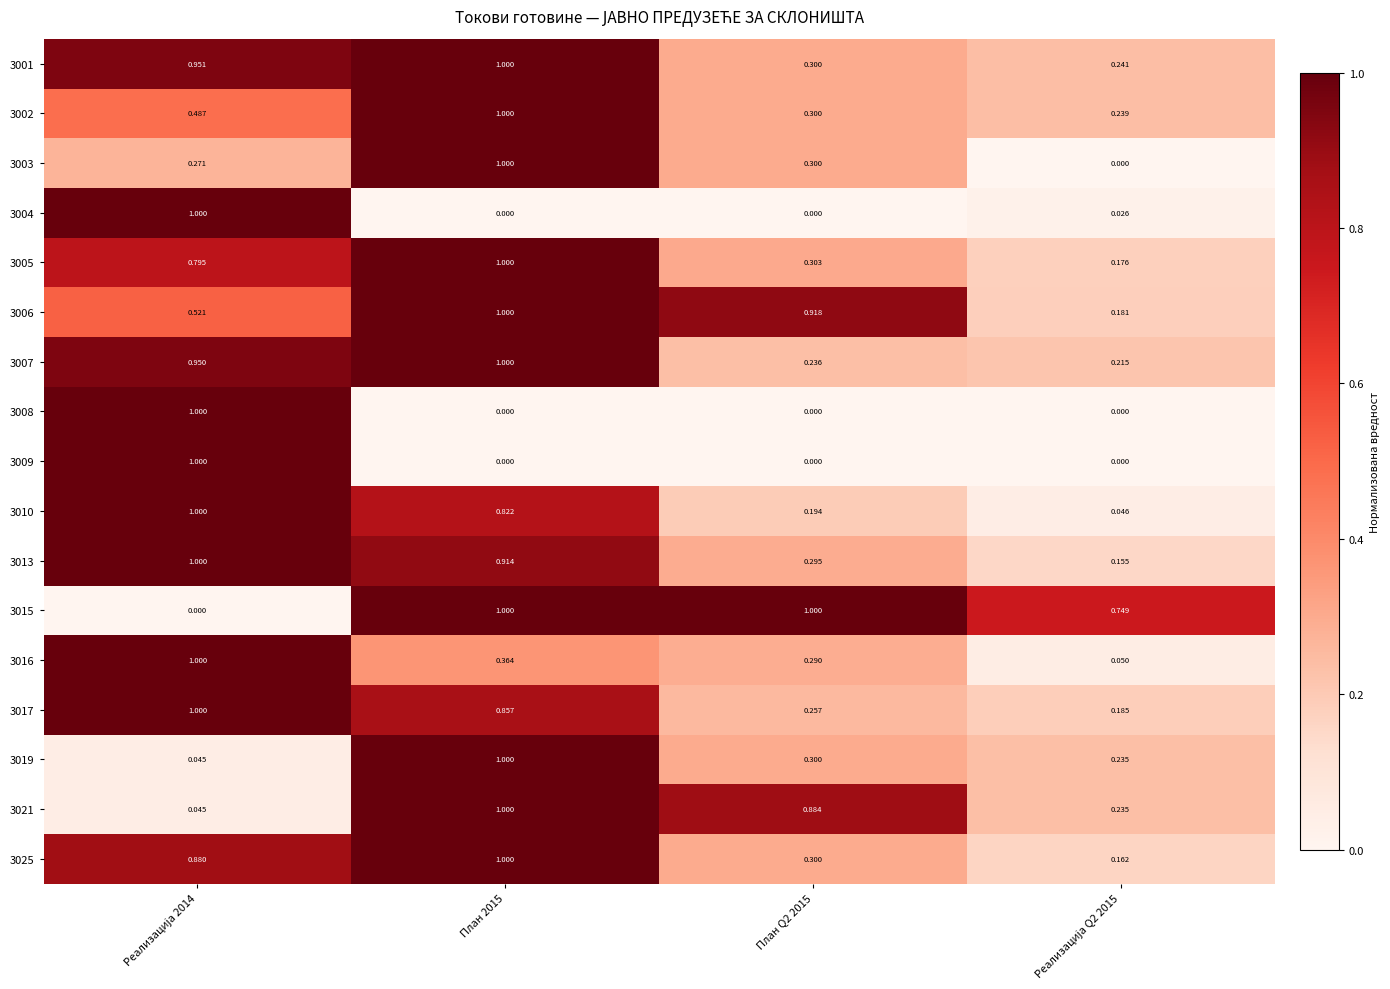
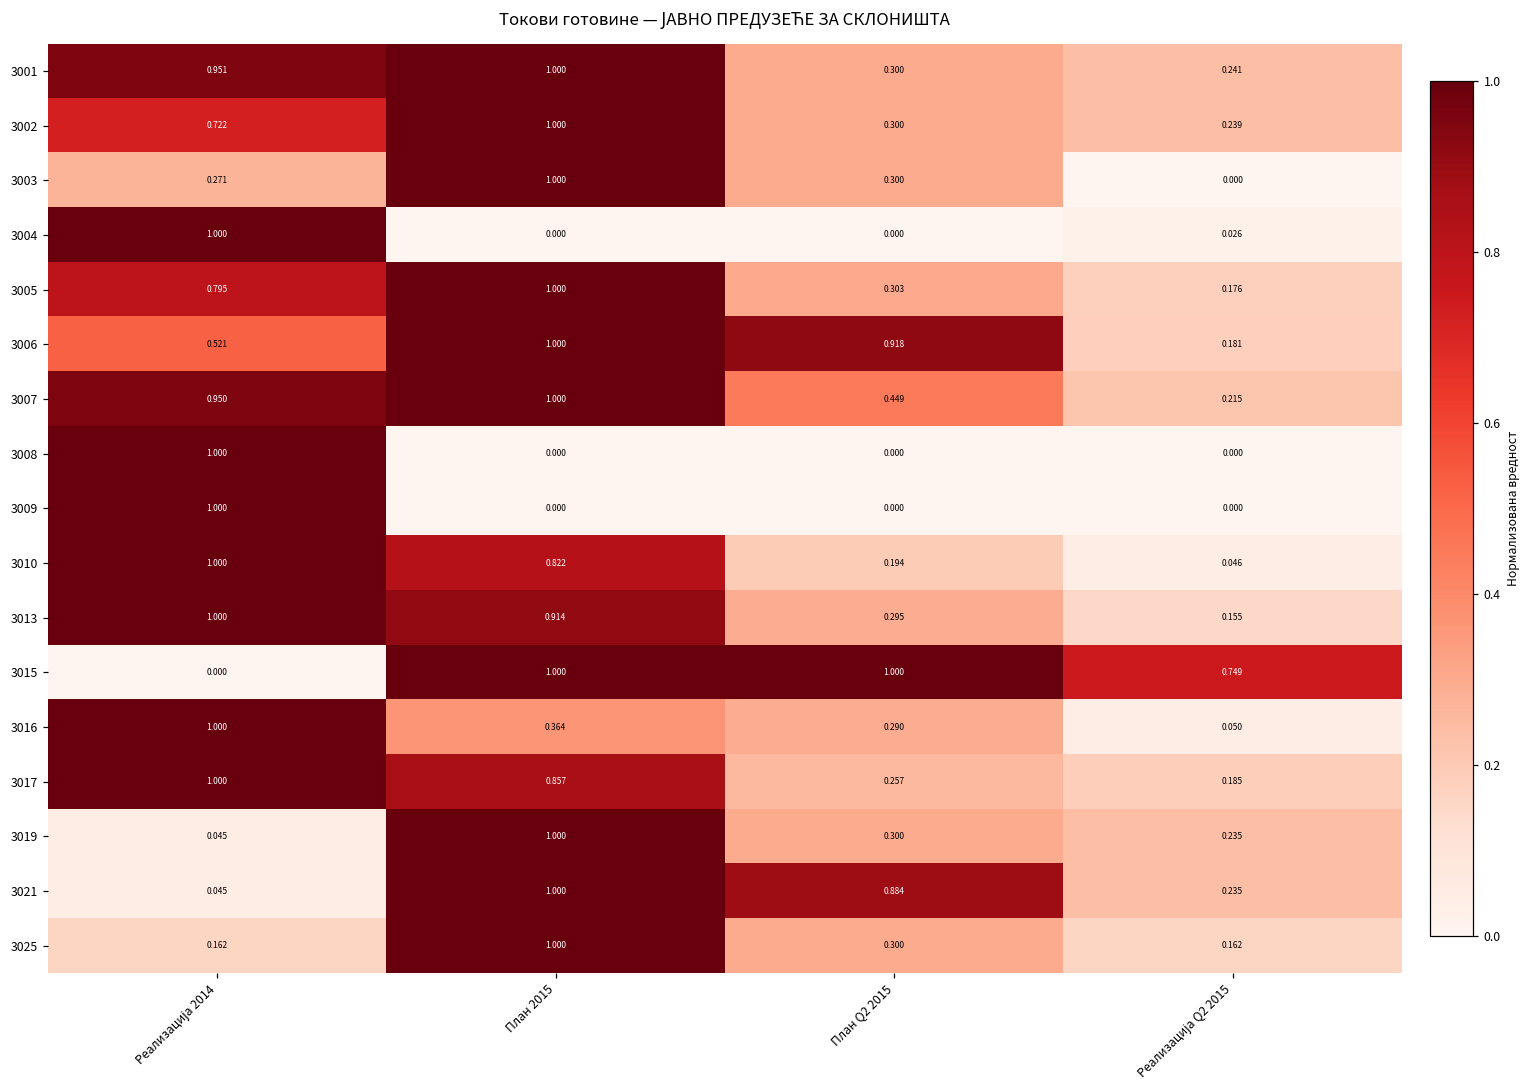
3002, Реализација 2014: 0.487 -> 0.722
3007, План Q2 2015: 0.236 -> 0.449
3025, Реализација 2014: 0.880 -> 0.162
